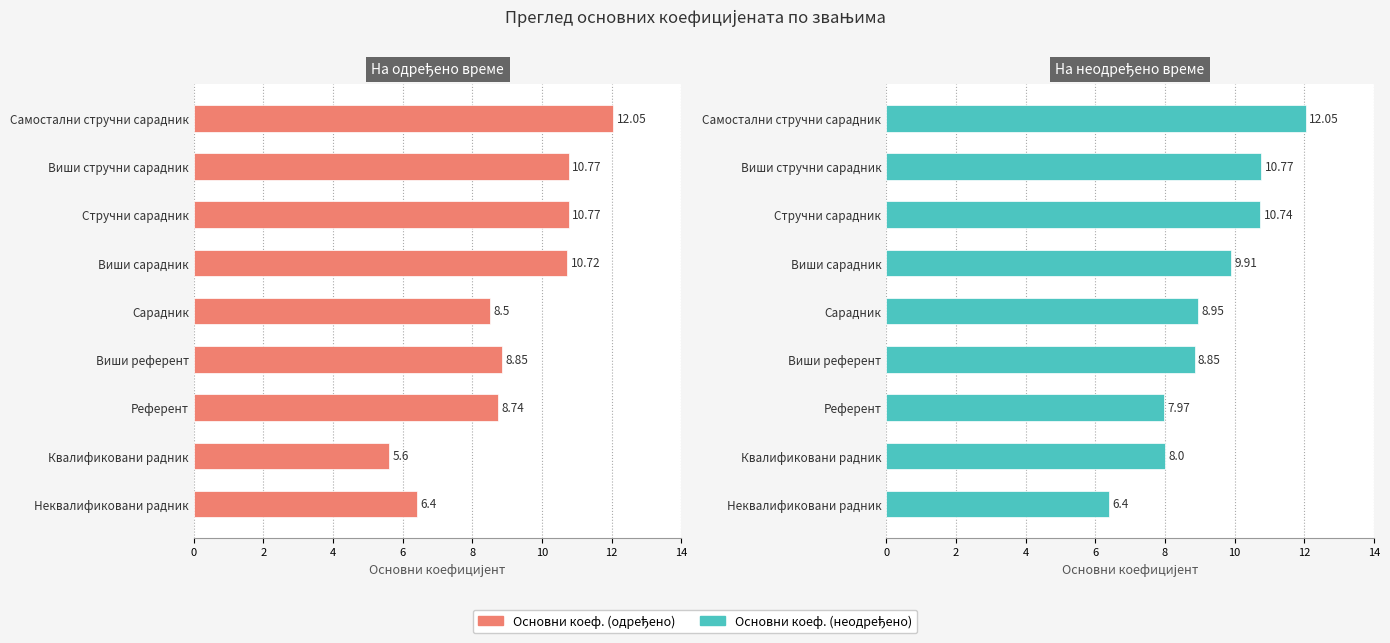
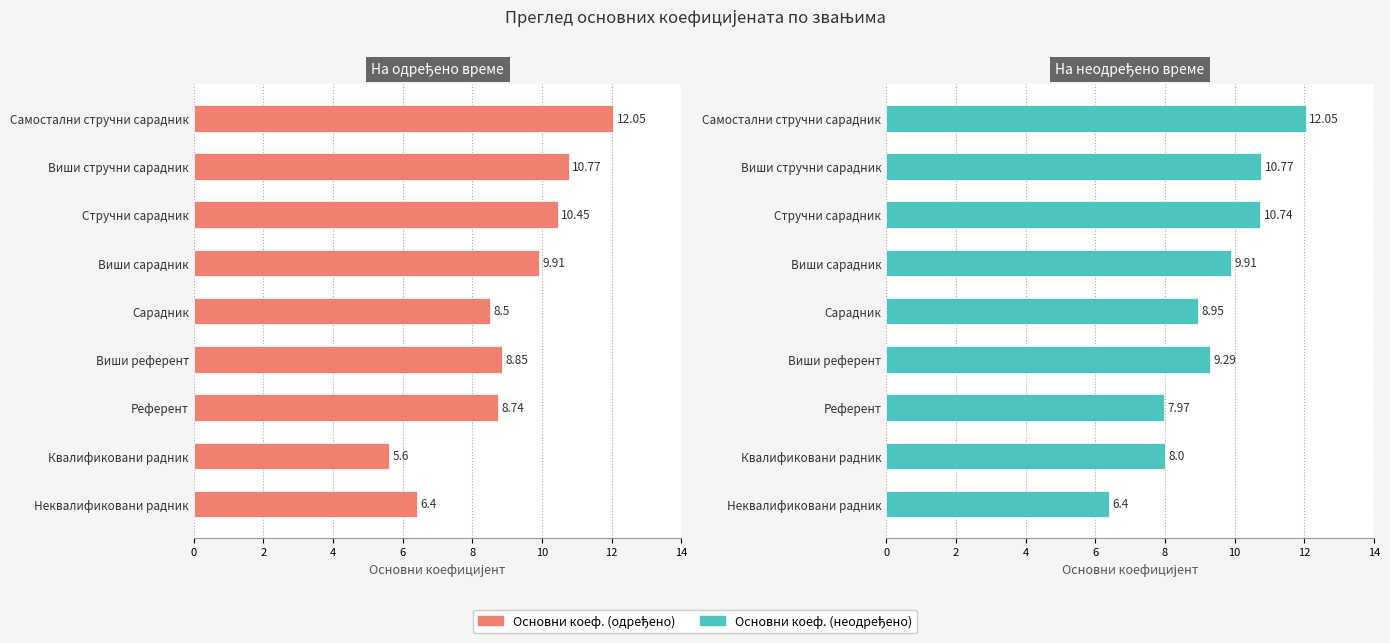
На одређено време, Стручни сарадник: 10.77 -> 10.45
На одређено време, Виши сарадник: 10.72 -> 9.91
На неодређено време, Виши референт: 8.85 -> 9.29
